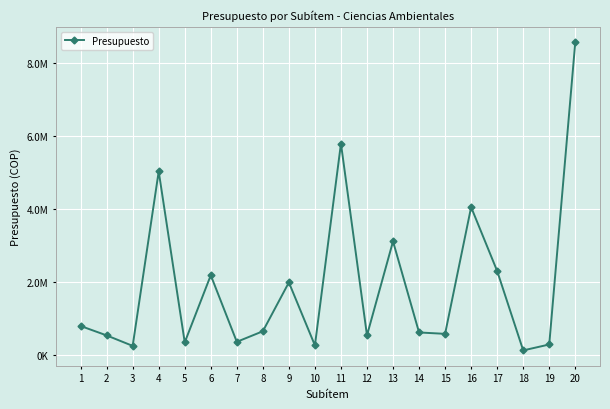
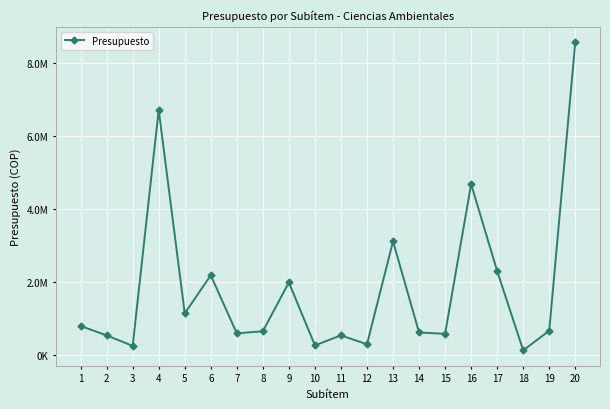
4: 5000000 -> 6700000
5: 300000 -> 1100000
7: 400000 -> 600000
11: 5800000 -> 500000
12: 500000 -> 300000
16: 4100000 -> 4700000
19: 300000 -> 700000
